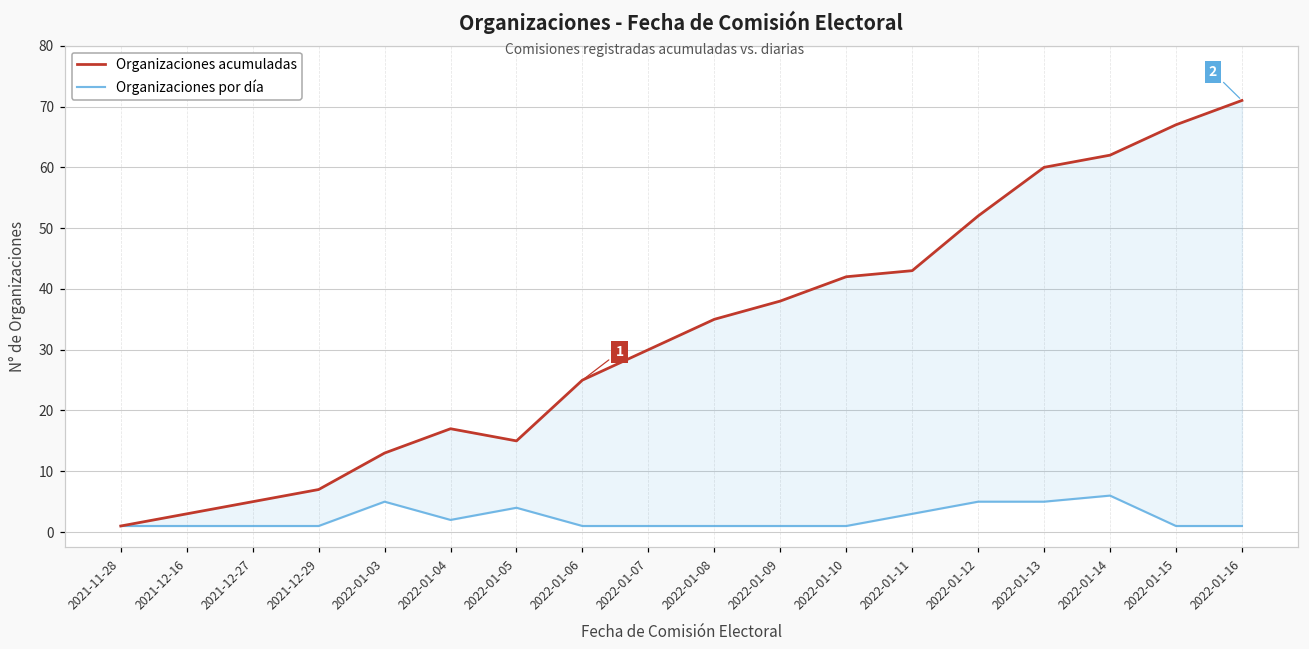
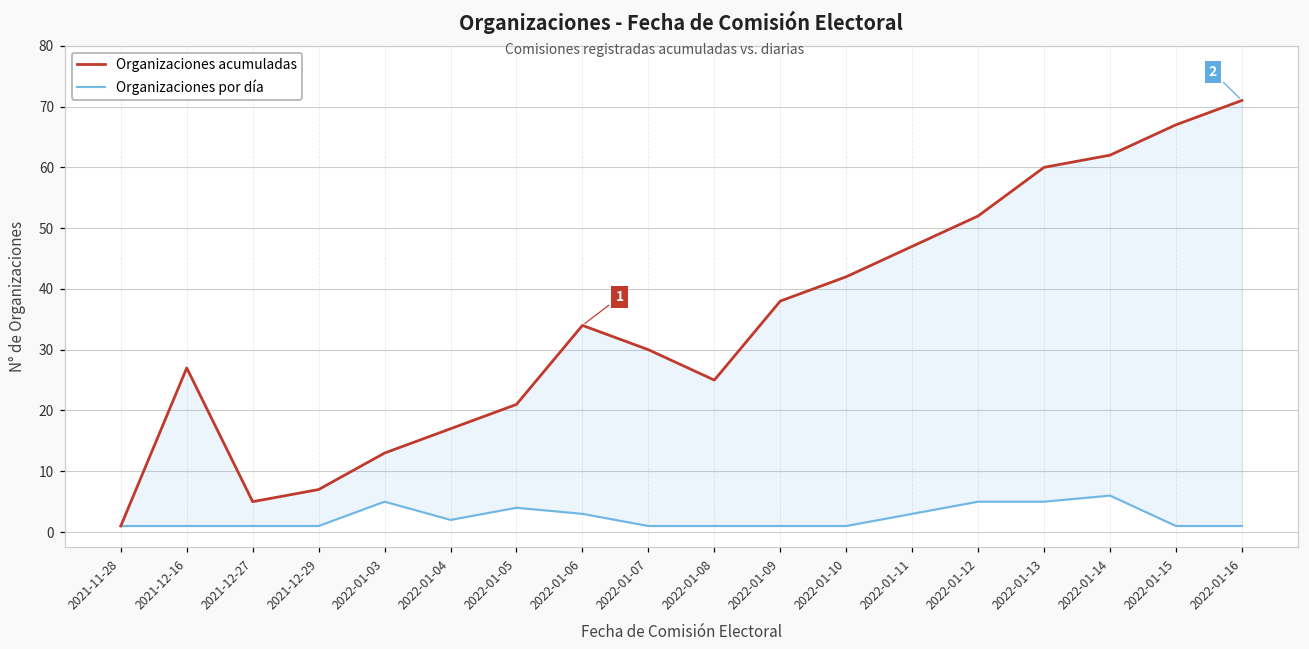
Organizaciones acumuladas, 2021-12-16: 3 -> 27
Organizaciones acumuladas, 2022-01-05: 15 -> 21
Organizaciones acumuladas, 2022-01-06: 25 -> 34
Organizaciones por día, 2022-01-06: 1 -> 3
Organizaciones acumuladas, 2022-01-08: 35 -> 25
Organizaciones acumuladas, 2022-01-11: 43 -> 47
